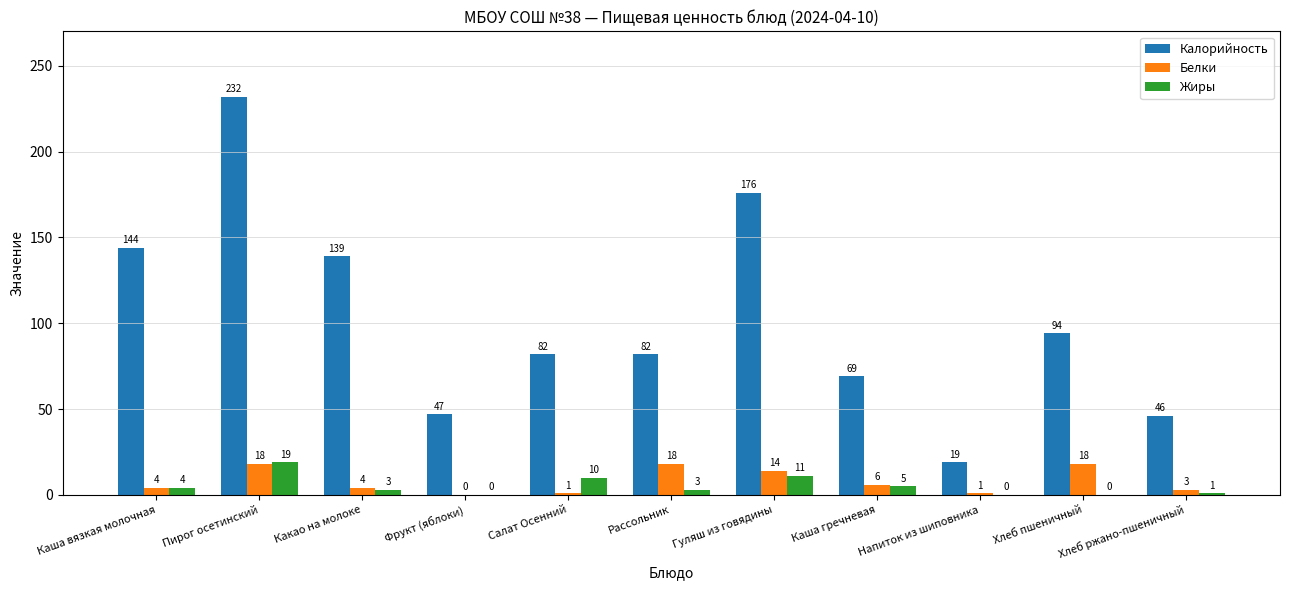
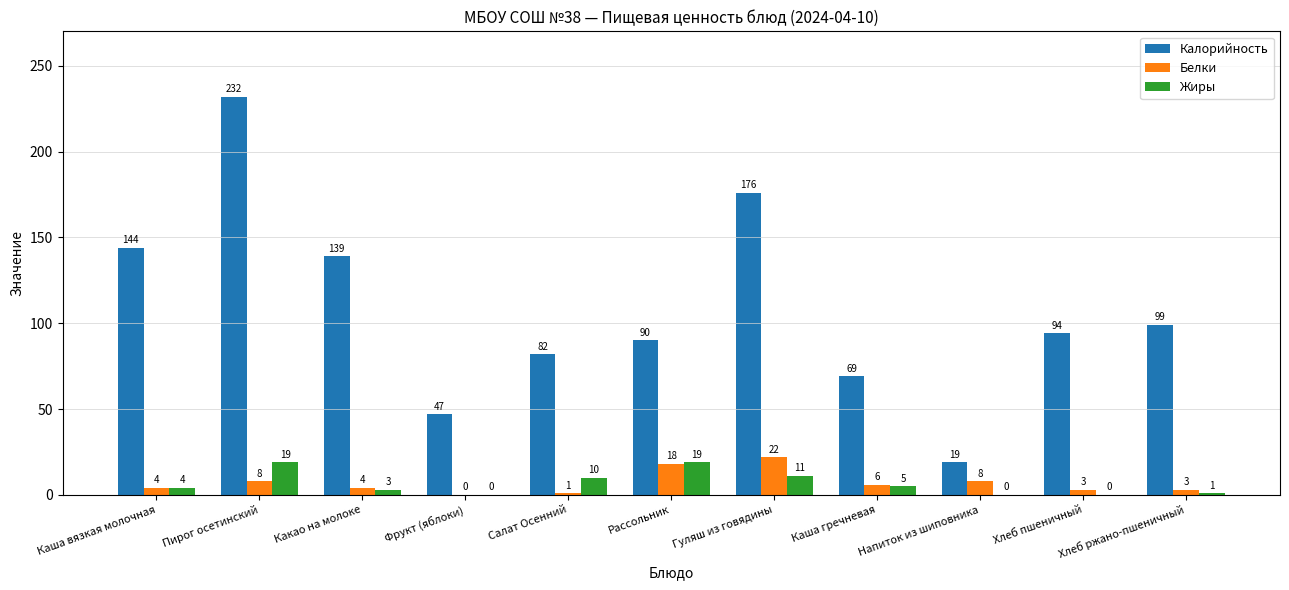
Белки, Пирог осетинский: 18 -> 8
Калорийность, Рассольник: 82 -> 90
Жиры, Рассольник: 3 -> 19
Белки, Гуляш из говядины: 14 -> 22
Белки, Напиток из шиповника: 1 -> 8
Белки, Хлеб пшеничный: 18 -> 3
Калорийность, Хлеб ржано-пшеничный: 46 -> 99
